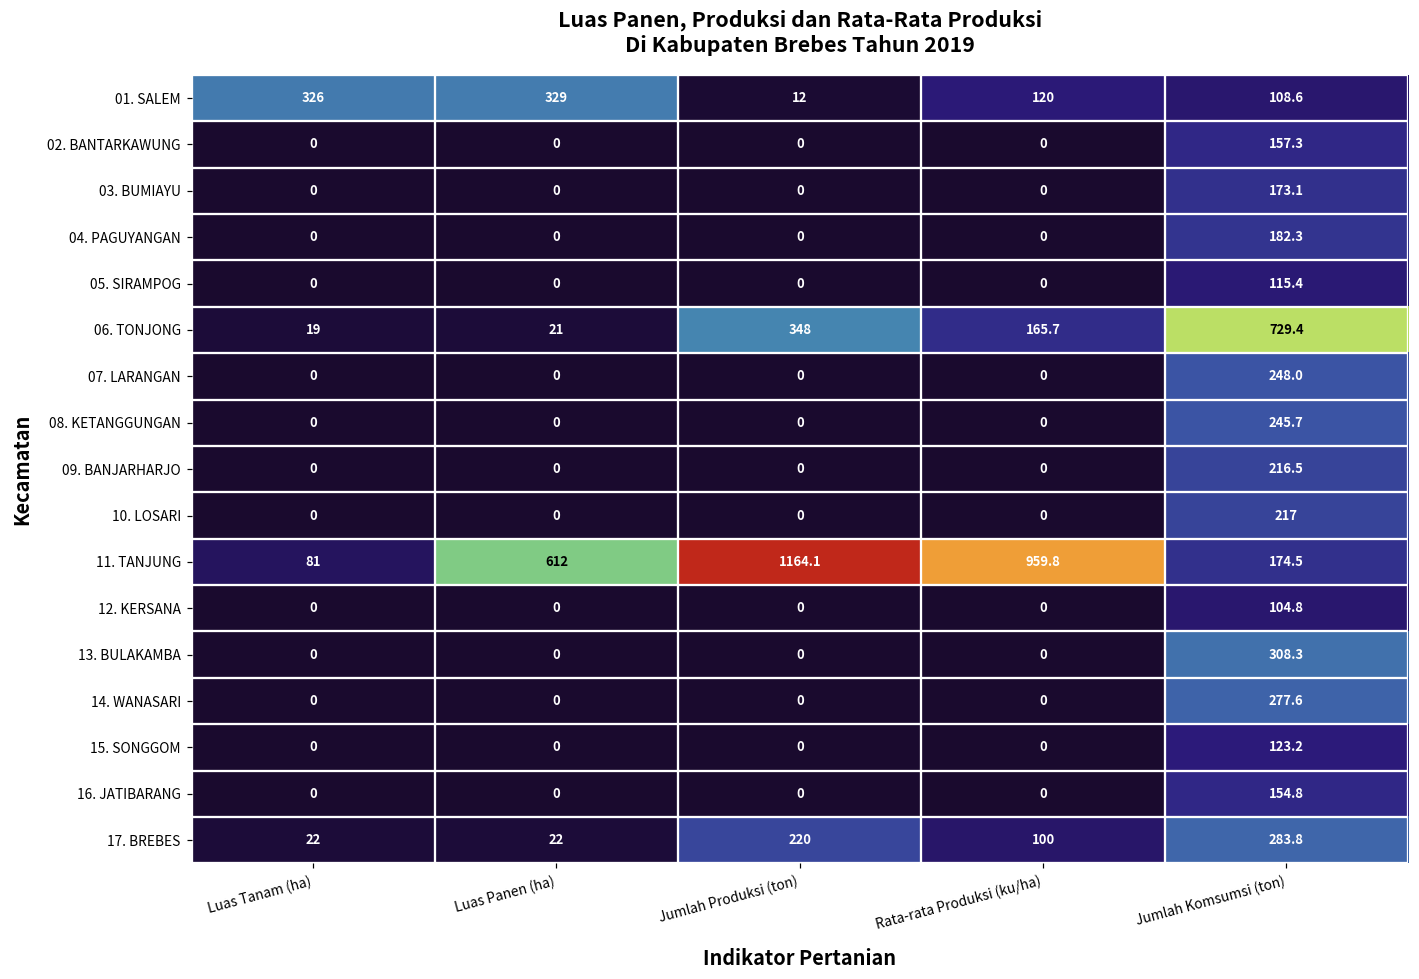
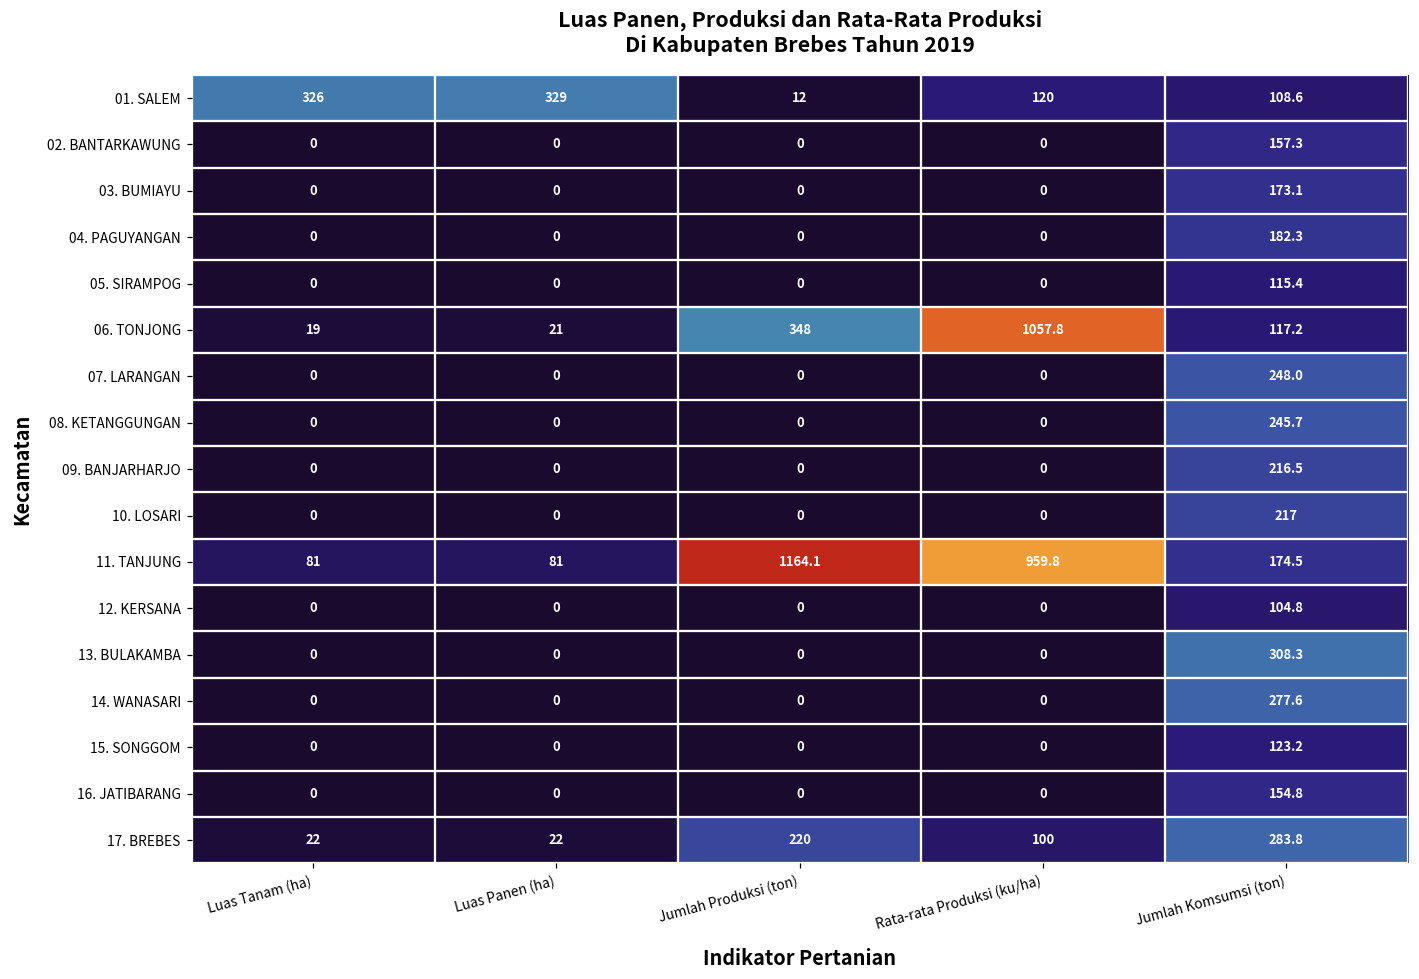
06. TONJONG, Rata-rata Produksi (ku/ha): 165.7 -> 1057.8
06. TONJONG, Jumlah Komsumsi (ton): 729.4 -> 117.2
11. TANJUNG, Luas Panen (ha): 612 -> 81
